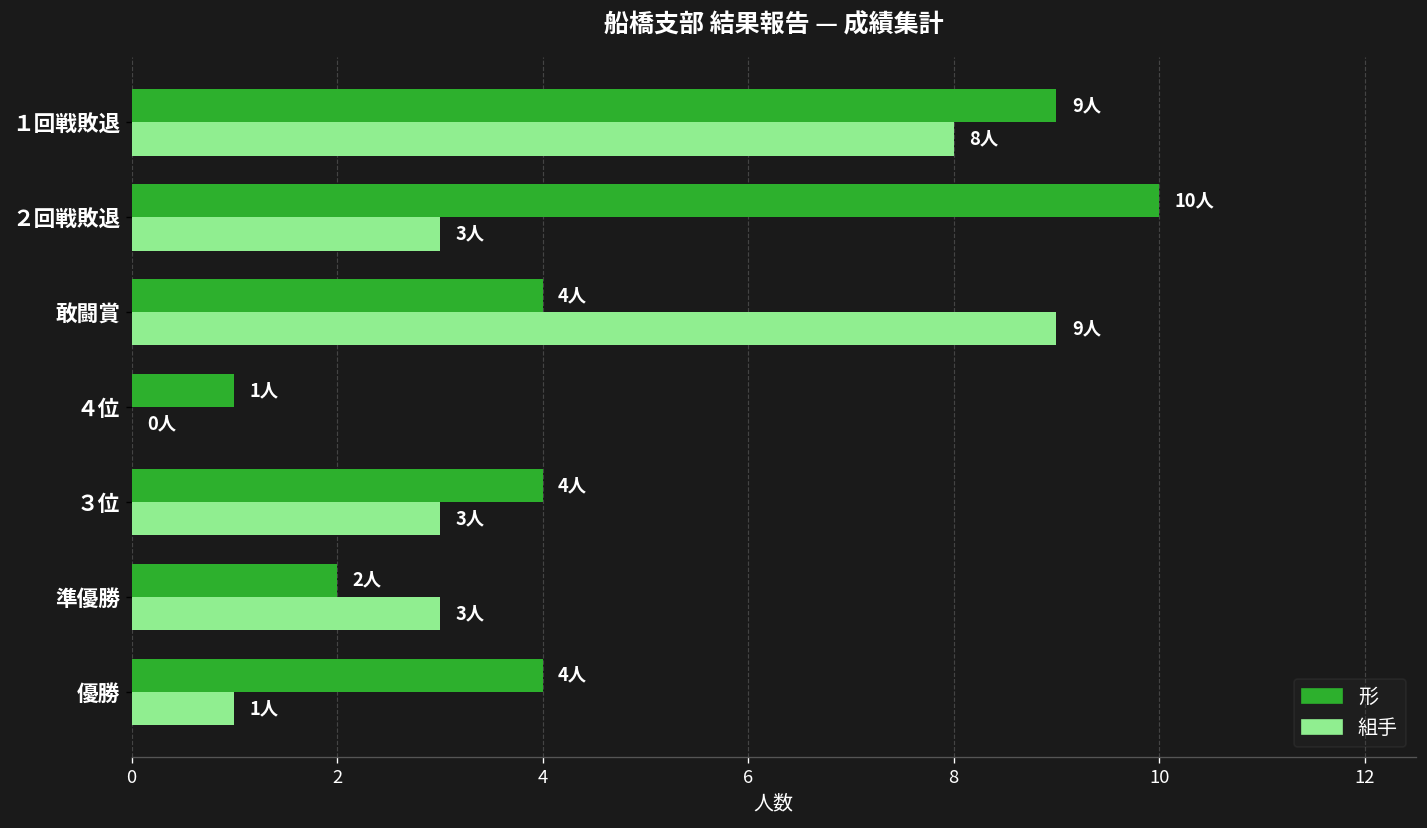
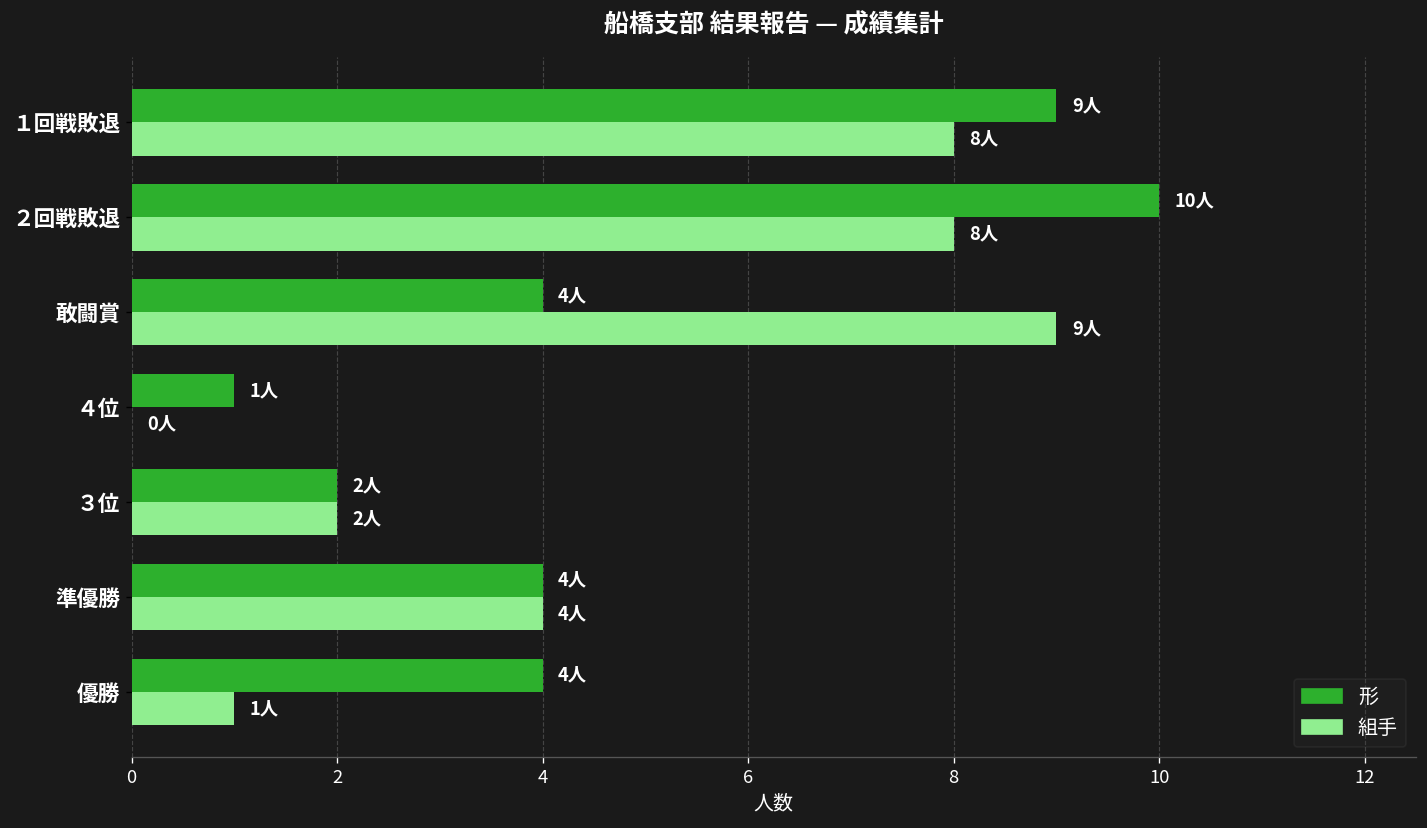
組手, ２回戦敗退: 3人 -> 8人
形, ３位: 4人 -> 2人
組手, ３位: 3人 -> 2人
形, 準優勝: 2人 -> 4人
組手, 準優勝: 3人 -> 4人
